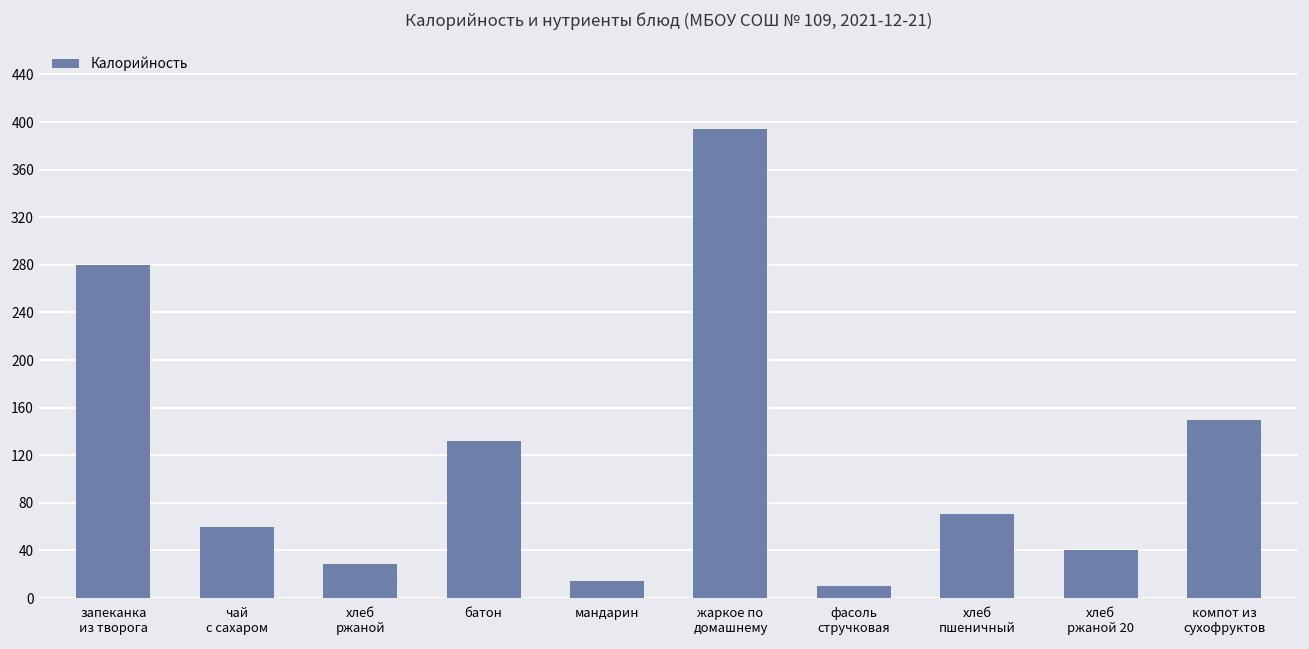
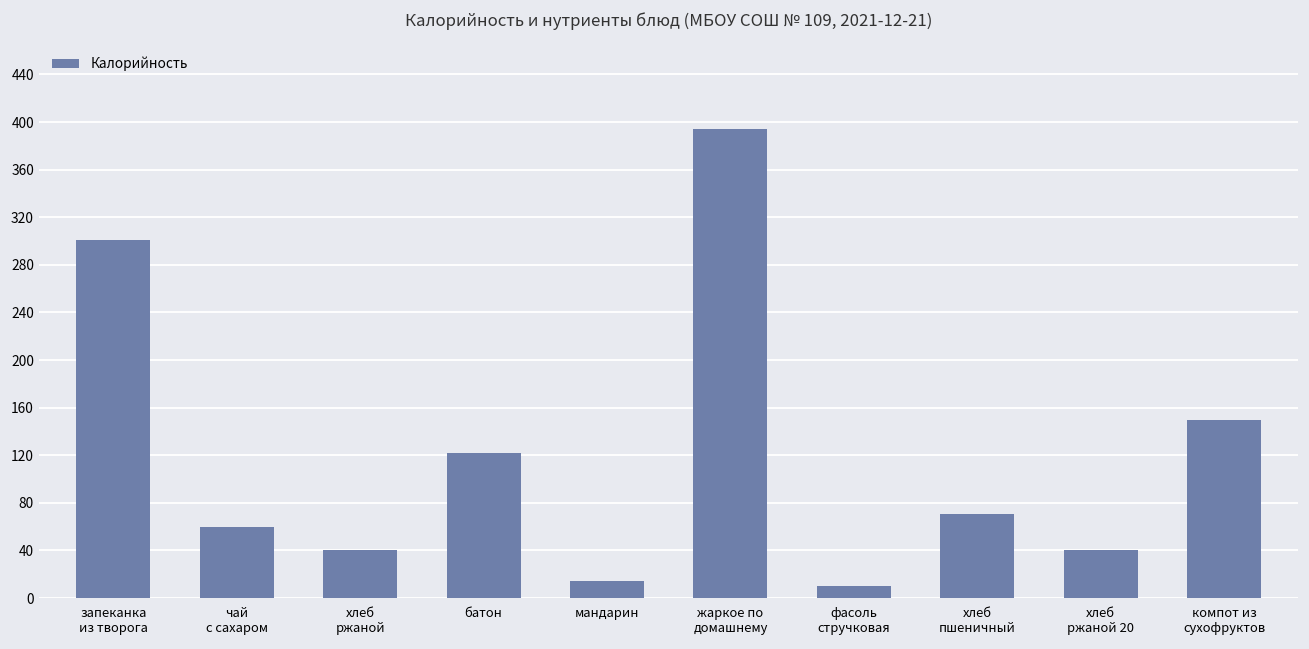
запеканка из творога: 280 -> 301
хлеб ржаной: 29 -> 40
батон: 132 -> 122
